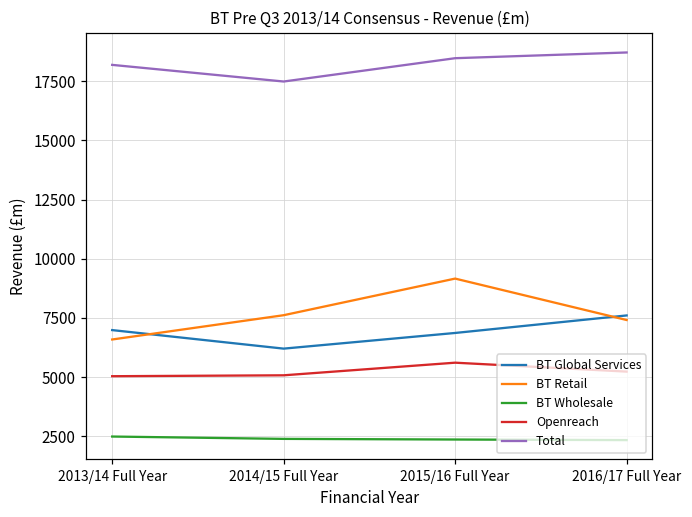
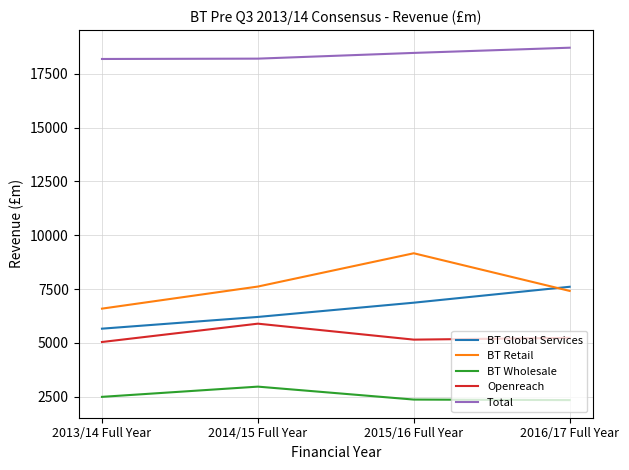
BT Global Services, 2013/14 Full Year: 7000 -> 5700
BT Wholesale, 2014/15 Full Year: 2400 -> 3000
Openreach, 2014/15 Full Year: 5100 -> 5900
Total, 2014/15 Full Year: 17500 -> 18200
Openreach, 2015/16 Full Year: 5600 -> 5100
